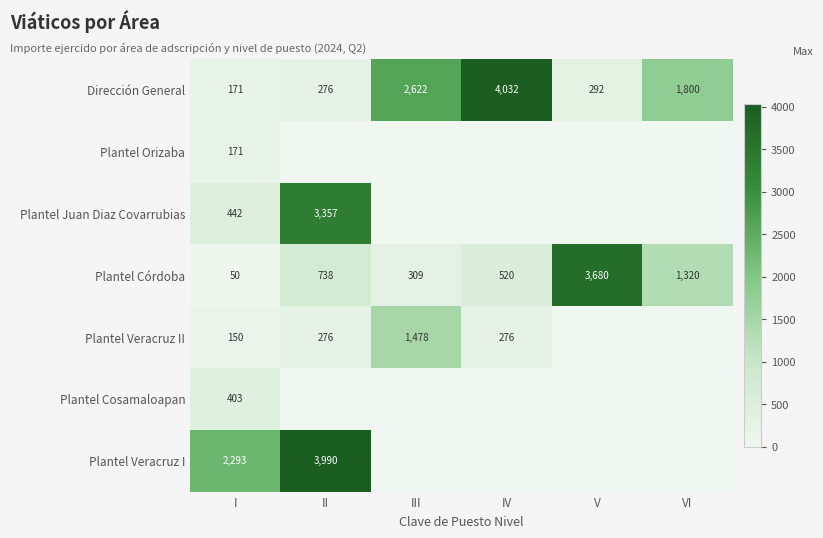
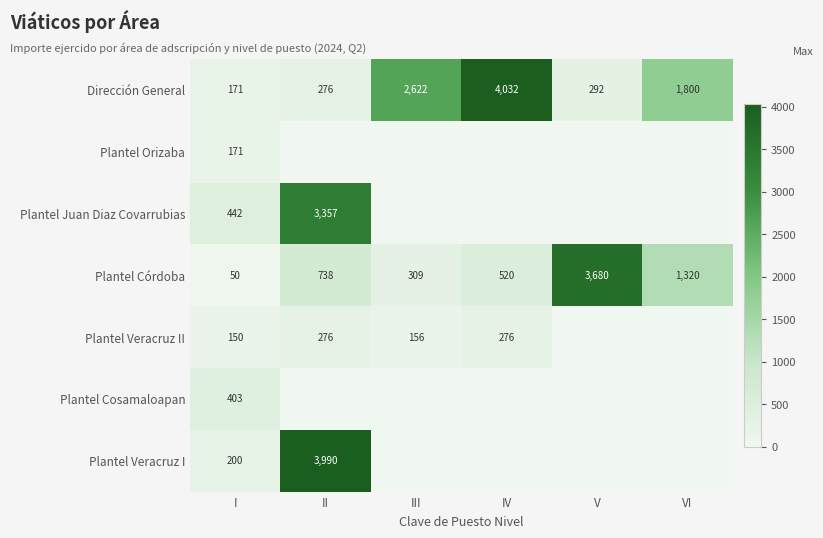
Plantel Veracruz II, III: 1,478 -> 156
Plantel Veracruz I, I: 2,293 -> 200
